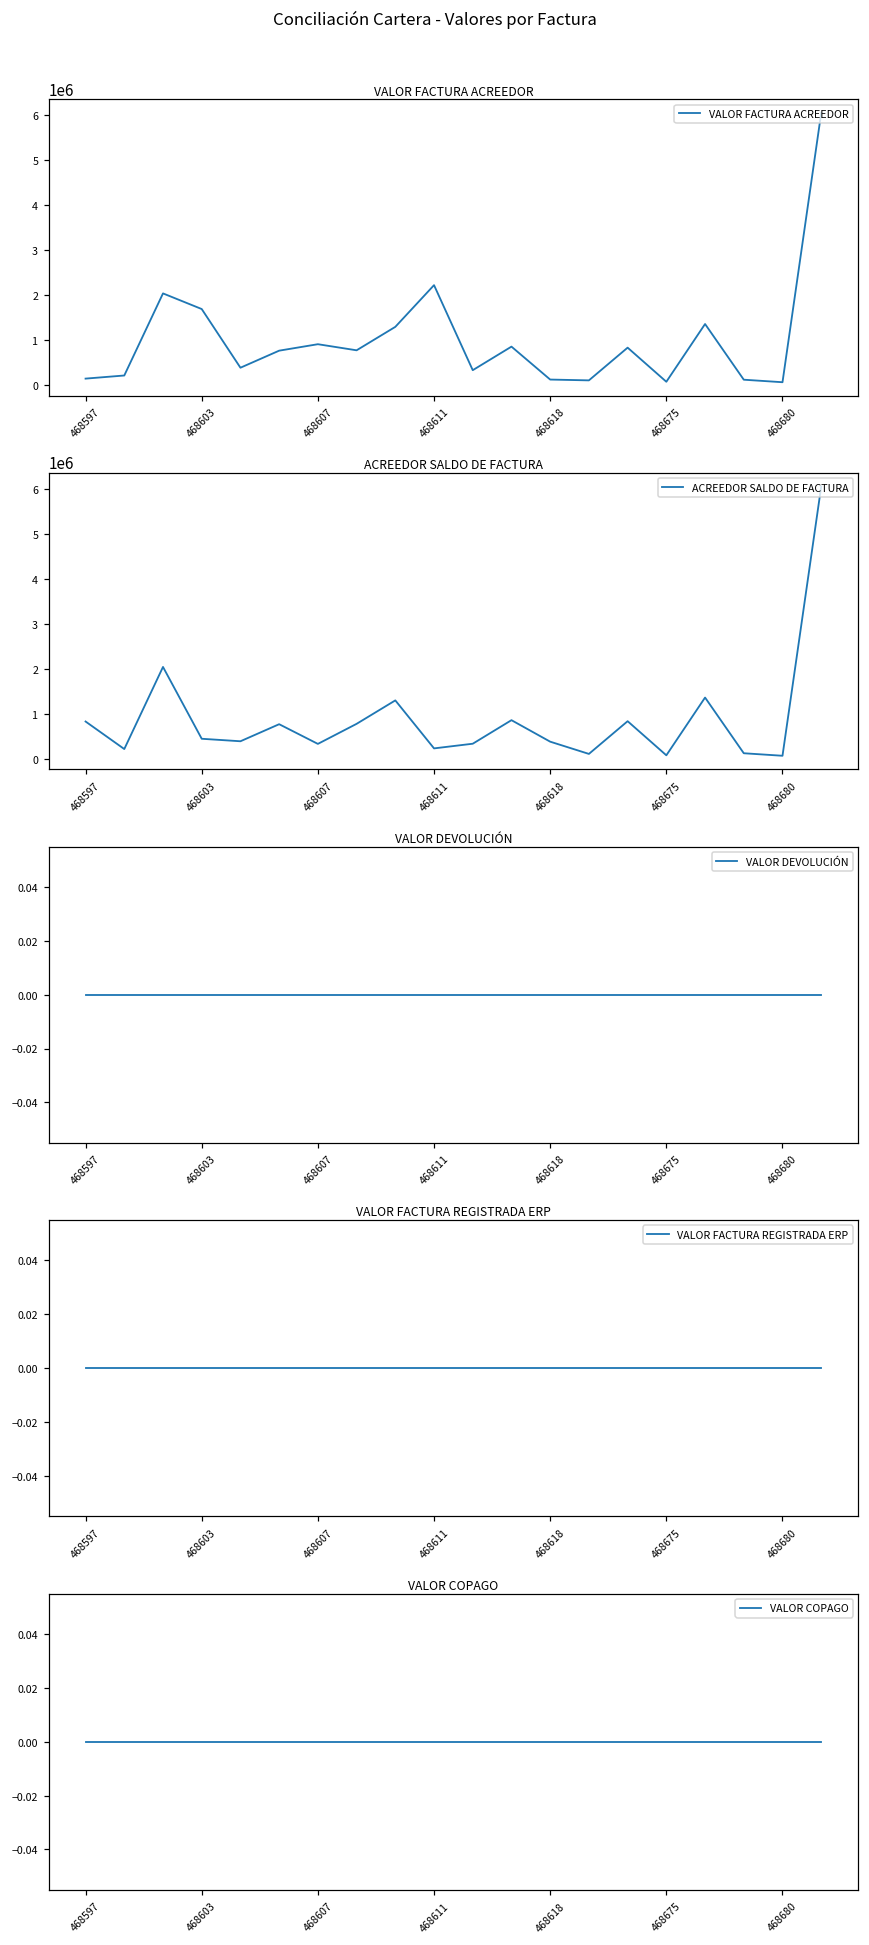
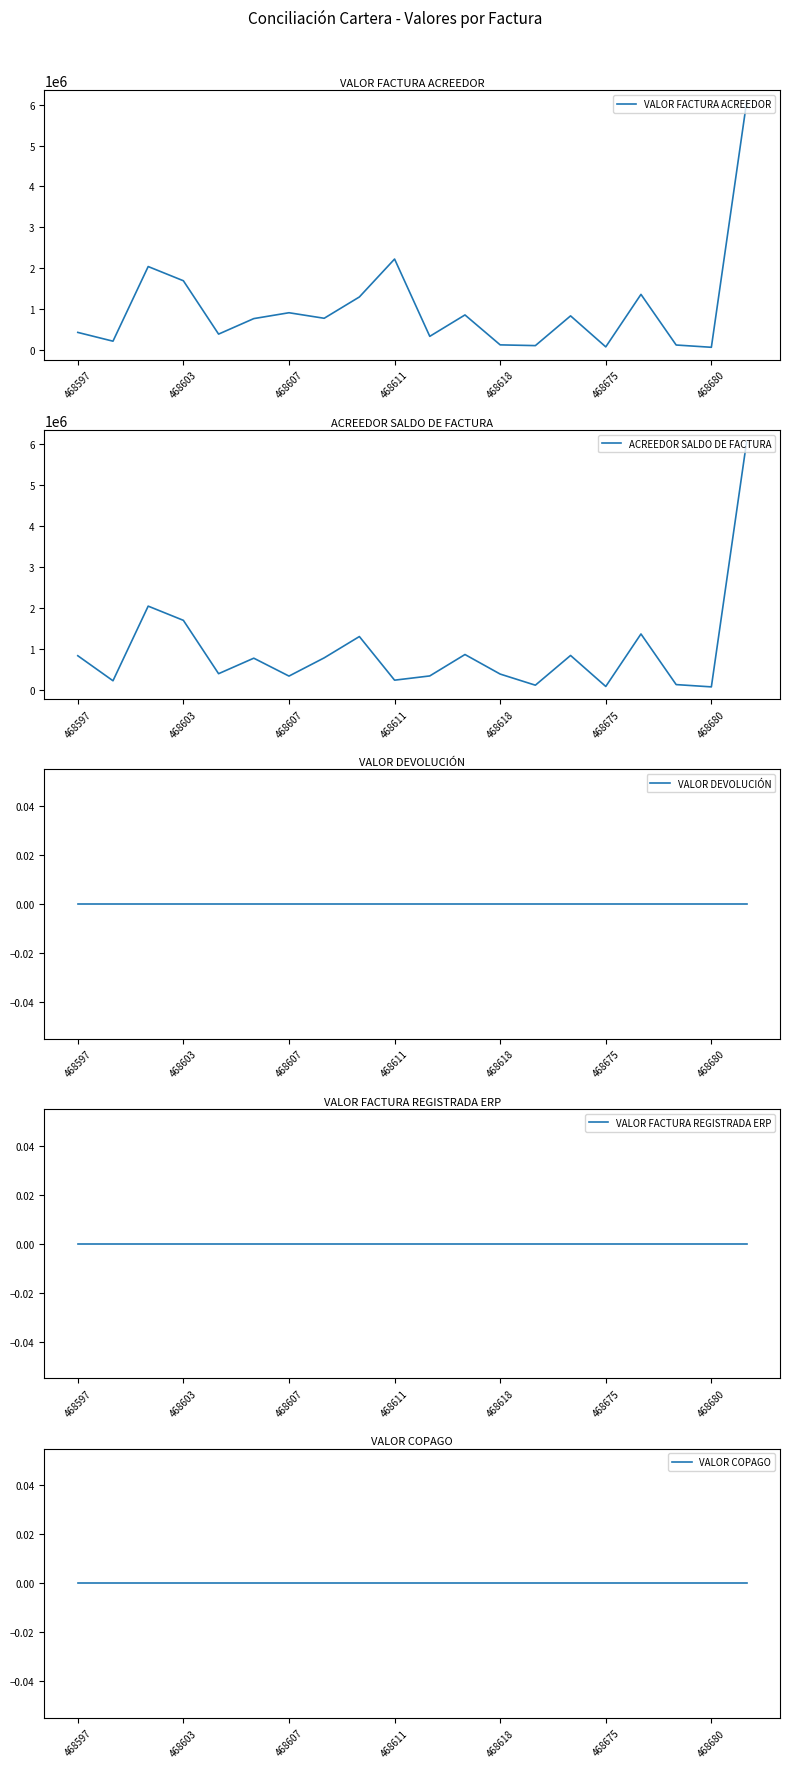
VALOR FACTURA ACREEDOR, 468597: 200000 -> 400000
ACREEDOR SALDO DE FACTURA, 468603: 400000 -> 1700000
